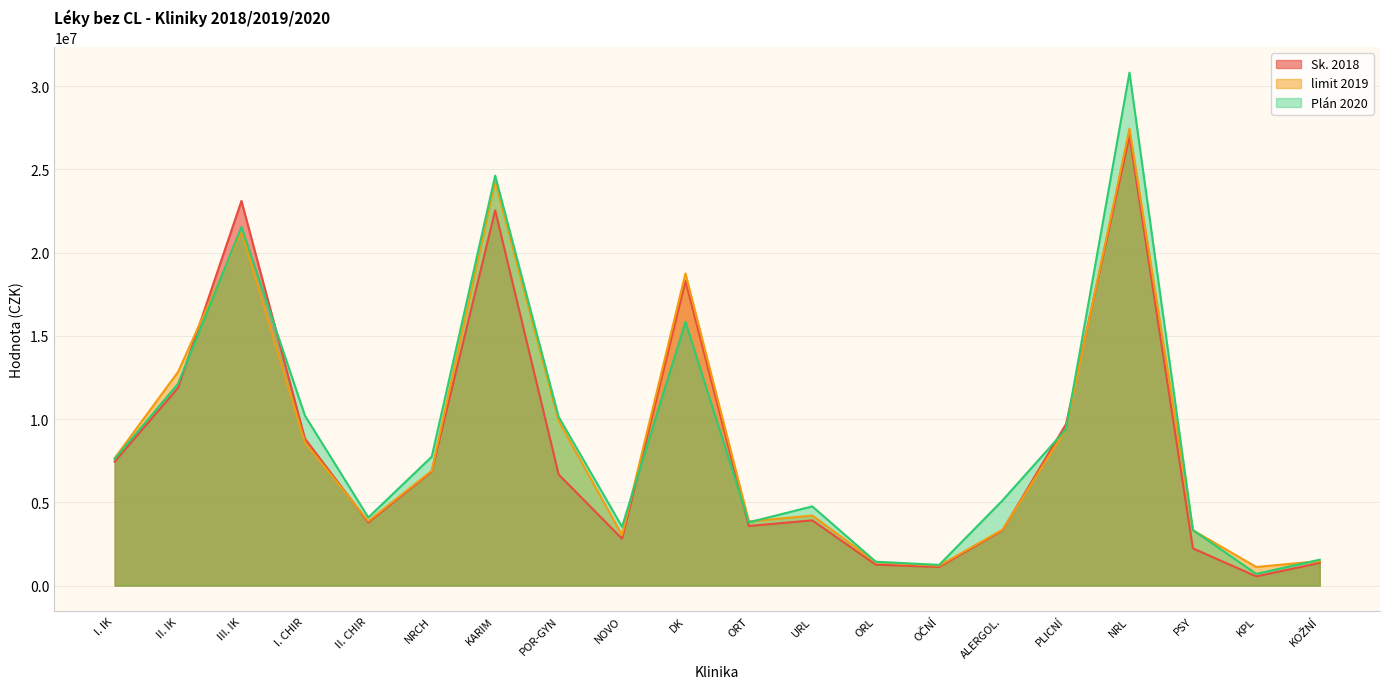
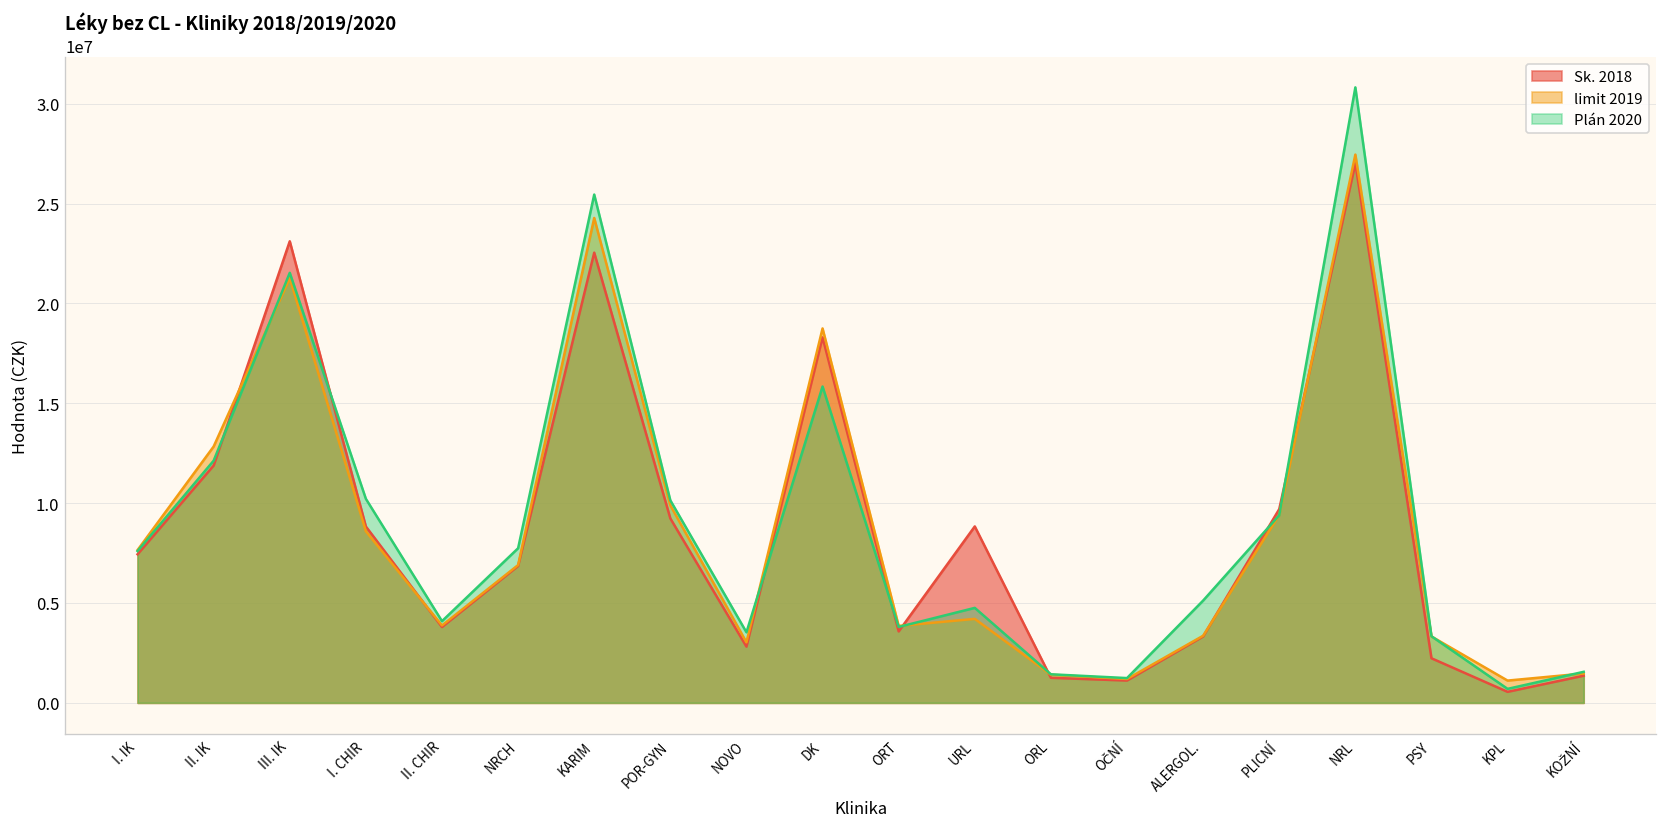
Plán 2020, KARIM: 24600000 -> 25400000
Sk. 2018, POR-GYN: 6700000 -> 9200000
Sk. 2018, URL: 3900000 -> 8800000
